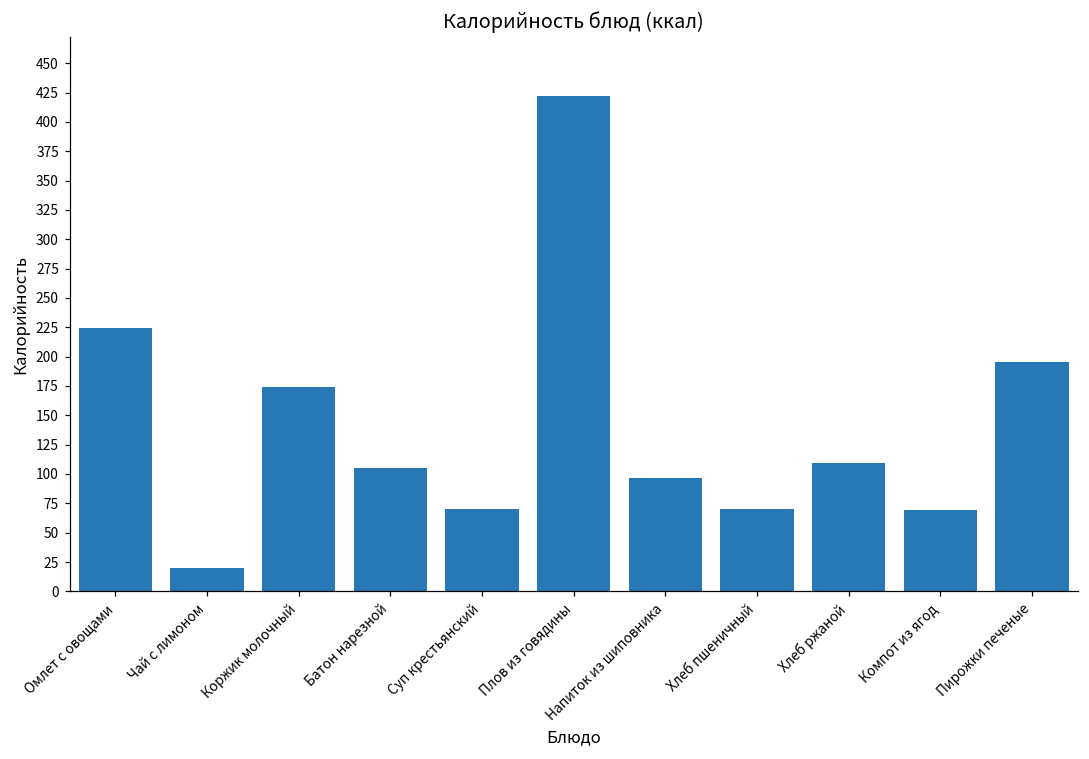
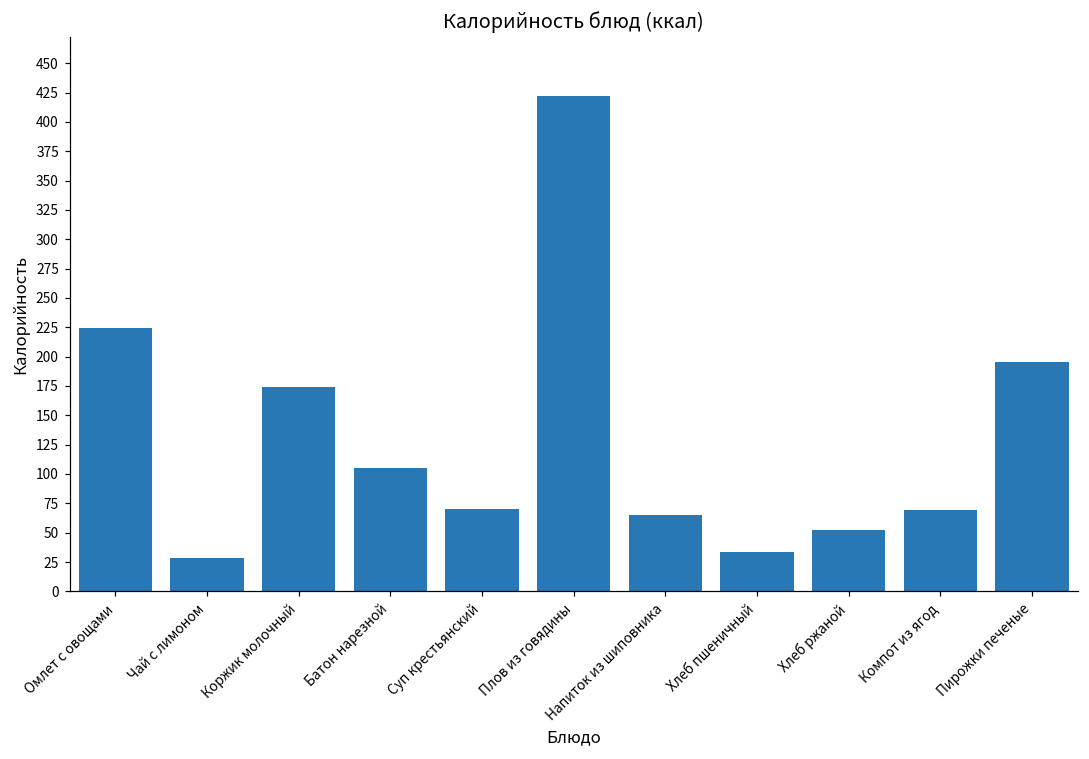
Чай с лимоном: 20 -> 28
Напиток из шиповника: 97 -> 65
Хлеб пшеничный: 71 -> 33
Хлеб ржаной: 109 -> 52
